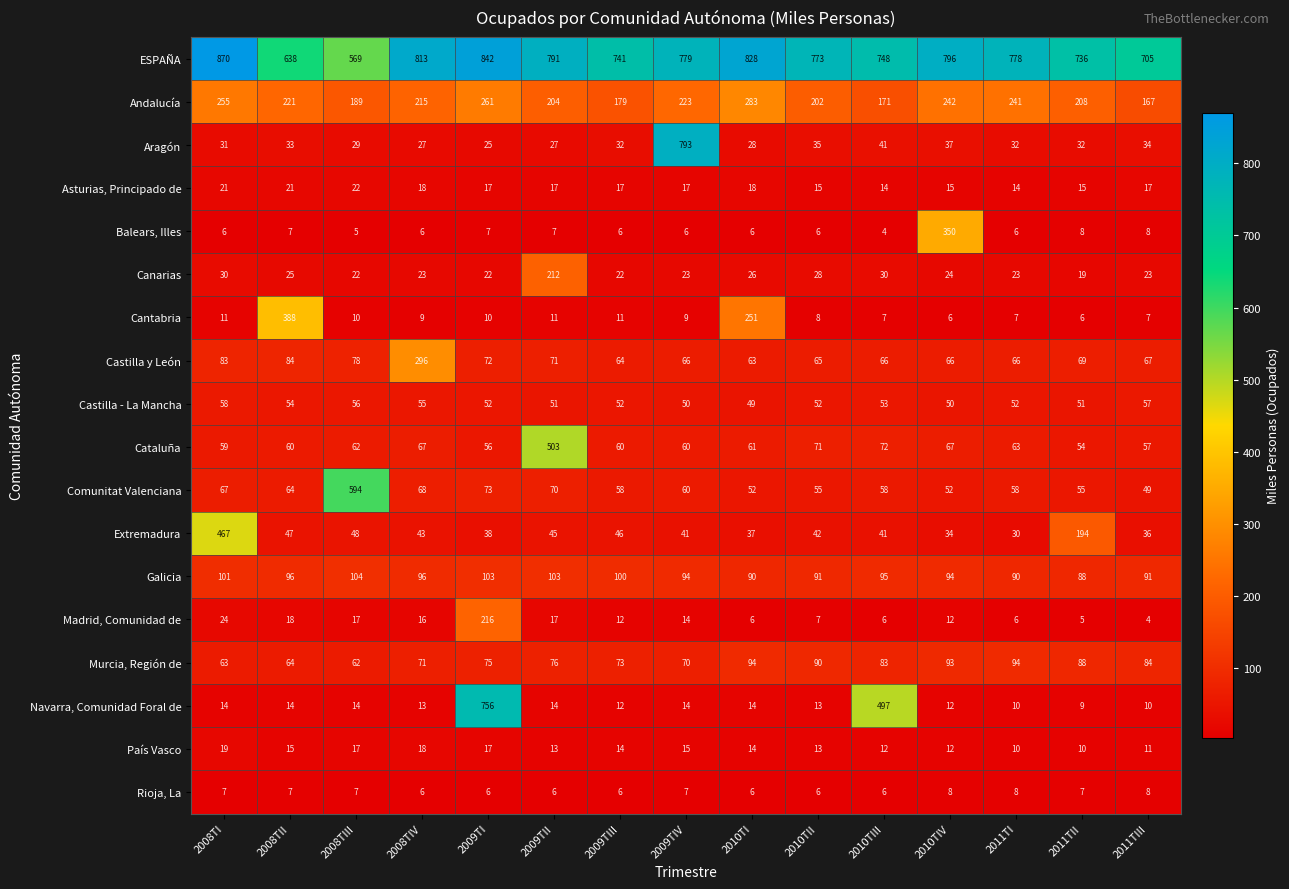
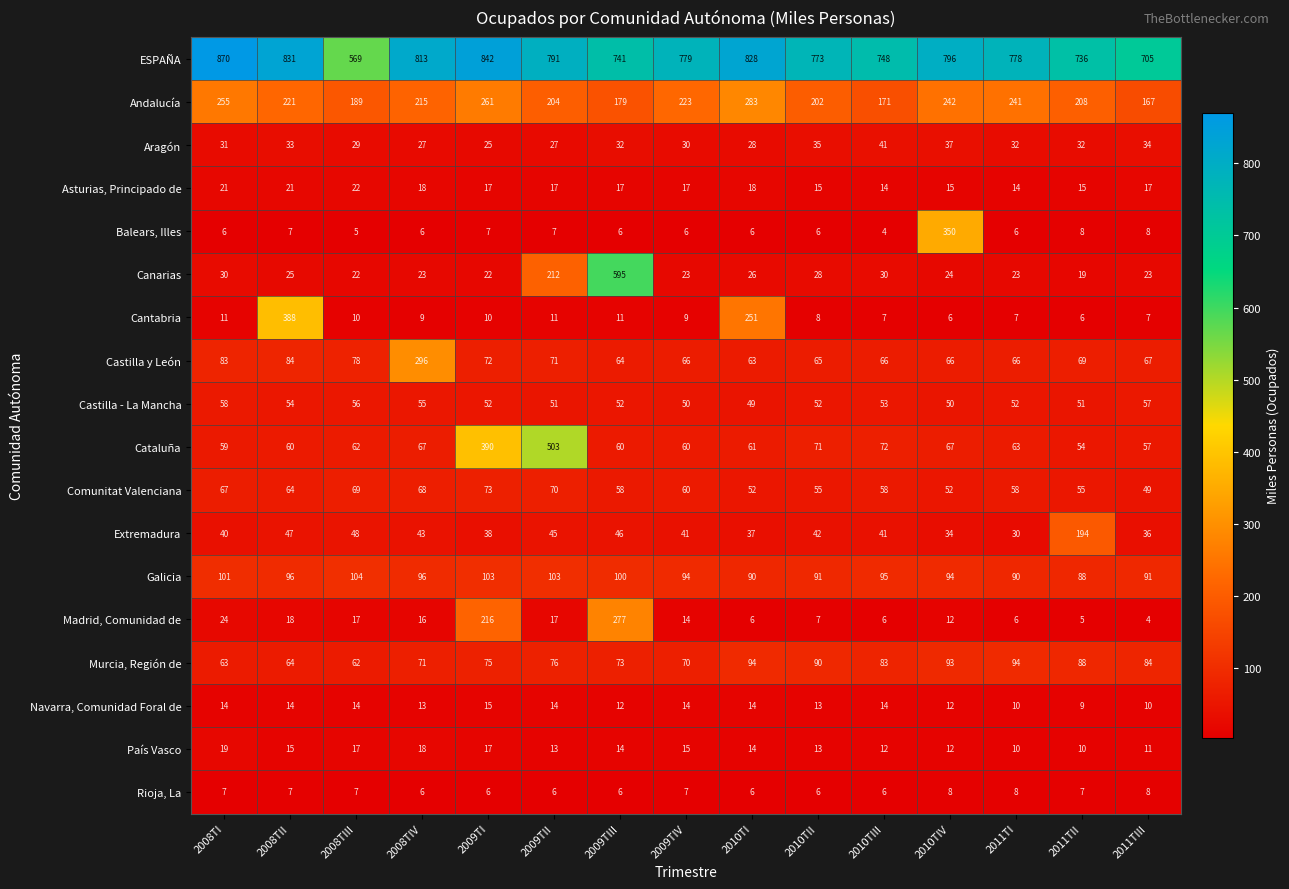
ESPAÑA, 2008TII: 638 -> 831
Aragón, 2009TIV: 793 -> 30
Canarias, 2009TIII: 22 -> 595
Cataluña, 2009TI: 56 -> 390
Comunitat Valenciana, 2008TIII: 594 -> 69
Extremadura, 2008TI: 467 -> 40
Madrid, Comunidad de, 2009TIII: 12 -> 277
Navarra, Comunidad Foral de, 2009TI: 756 -> 15
Navarra, Comunidad Foral de, 2010TIII: 497 -> 14
